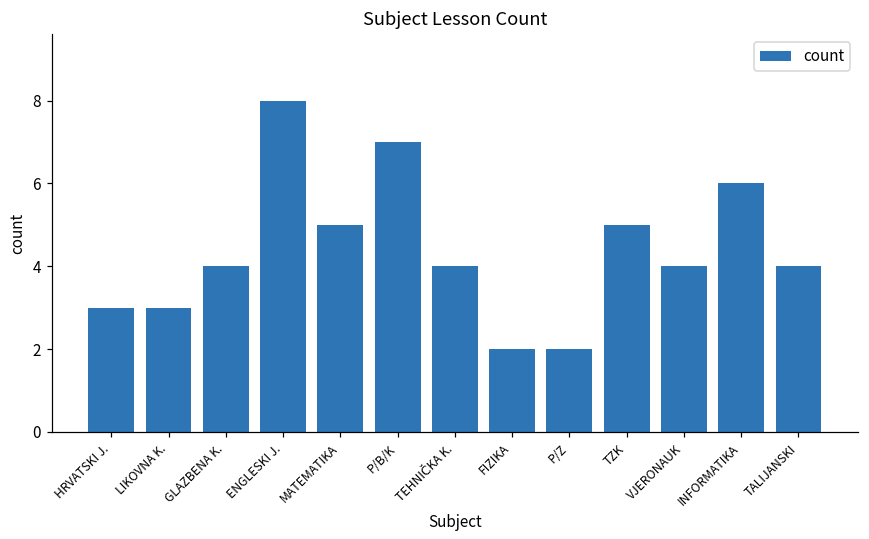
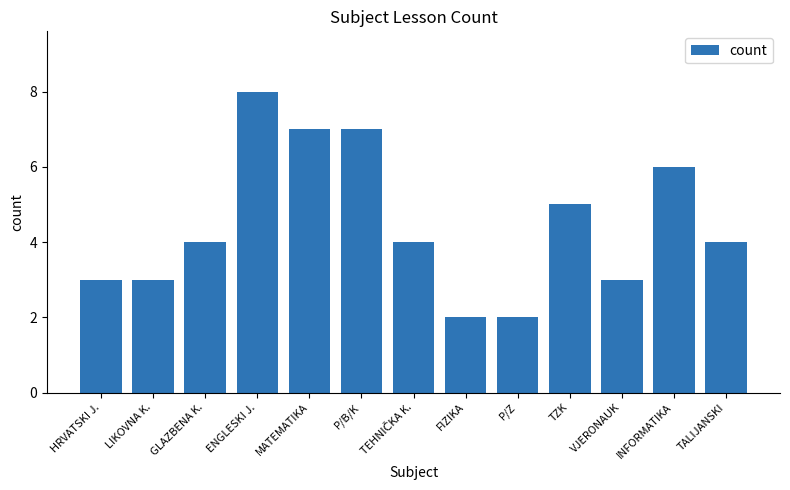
MATEMATIKA: 5 -> 7
VJERONAUK: 4 -> 3
